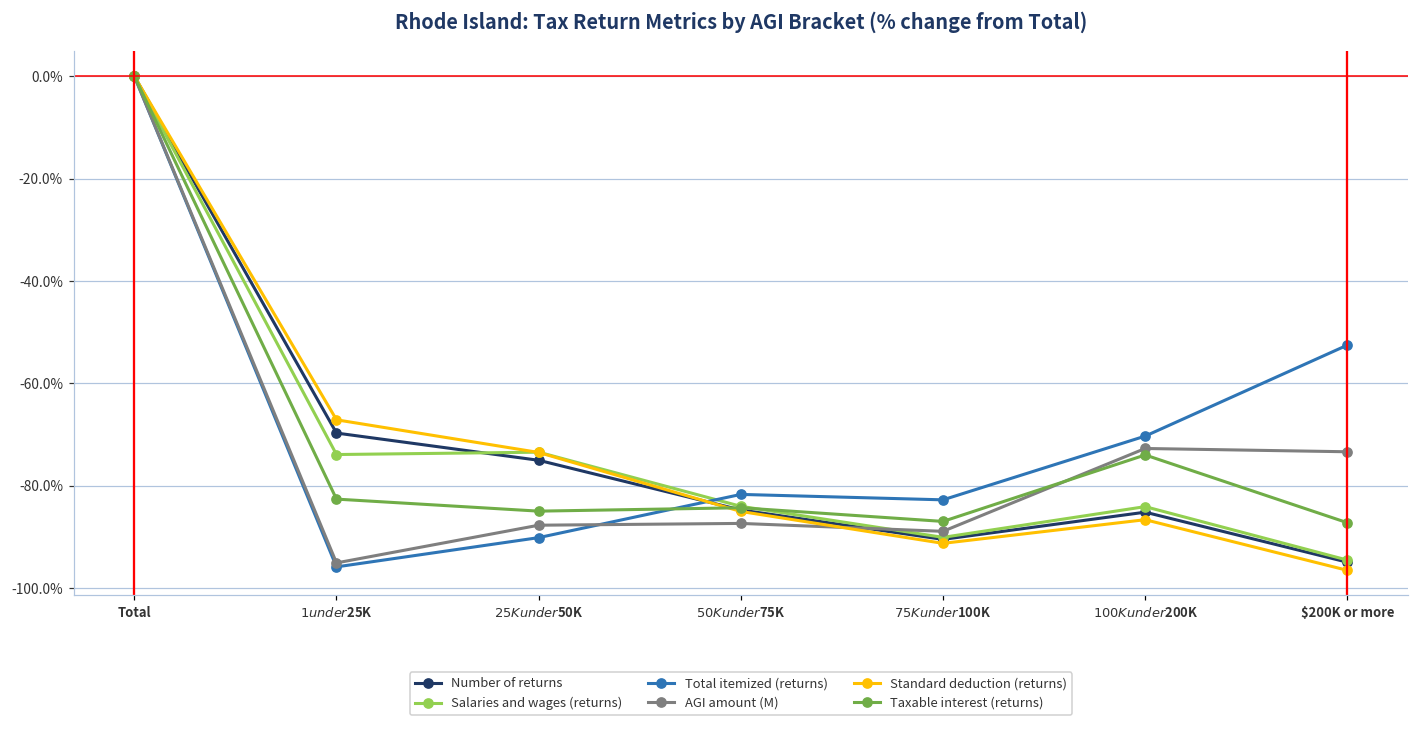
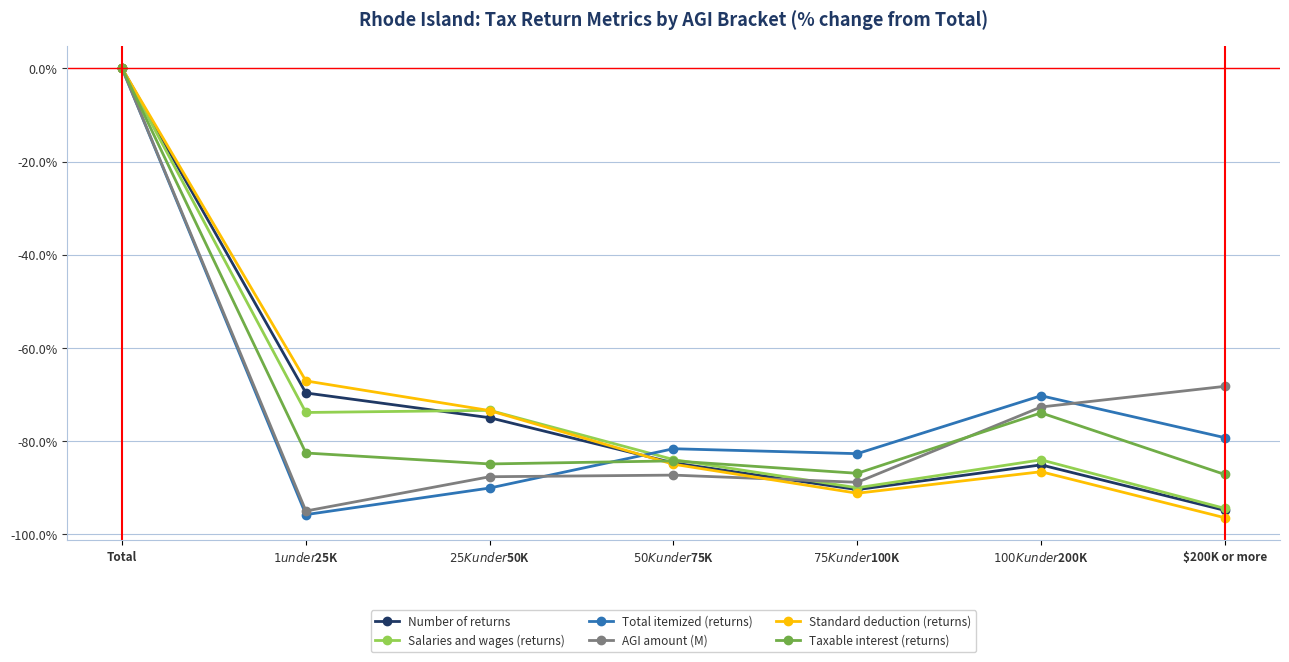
Total itemized (returns), $200K or more: -53% -> -79%
AGI amount (M), $200K or more: -73% -> -68%
